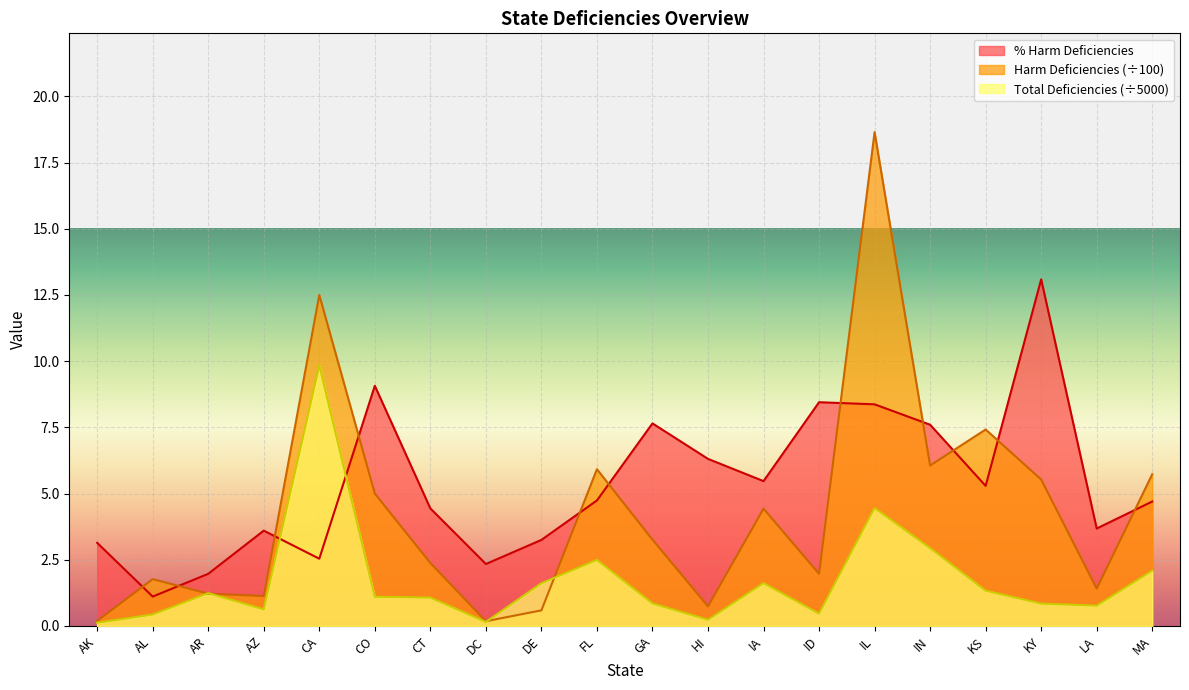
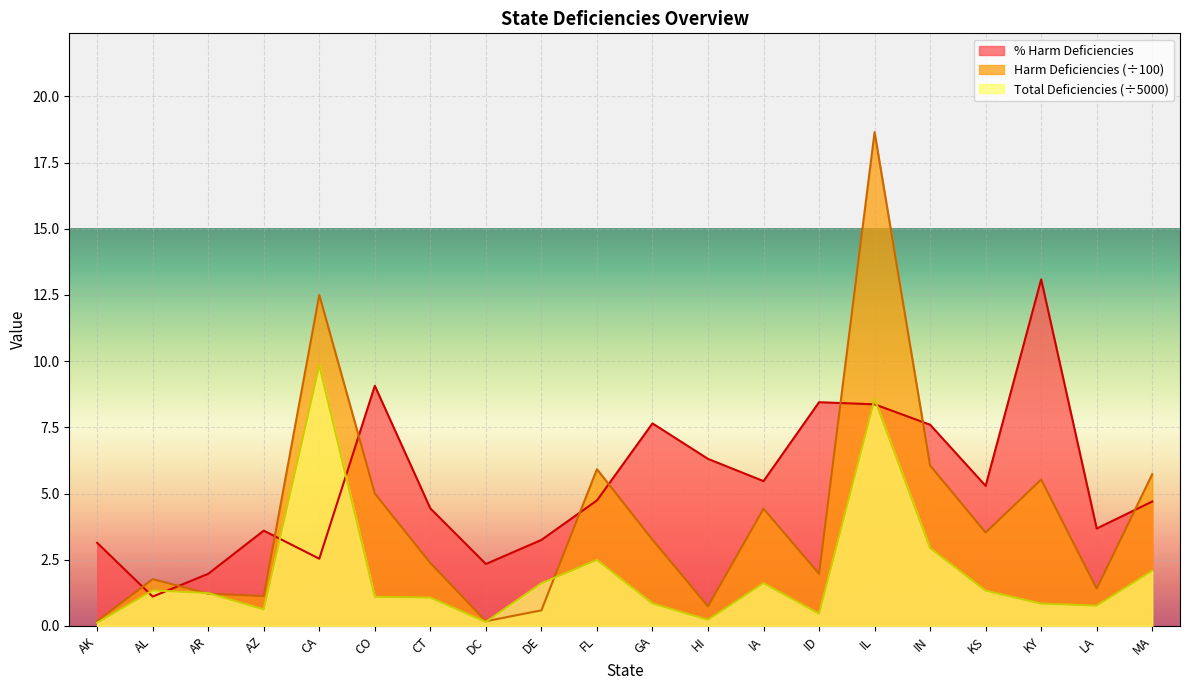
Total Deficiencies (÷5000), AL: 0.4 -> 1.3
Total Deficiencies (÷5000), IL: 4.5 -> 8.6
Harm Deficiencies (÷100), KS: 7.4 -> 3.5
